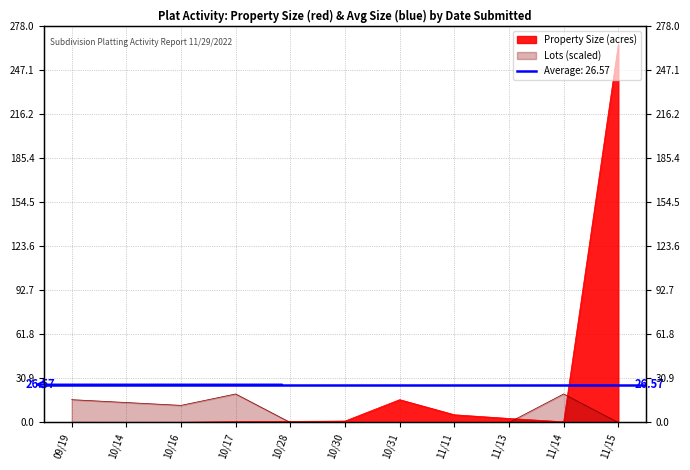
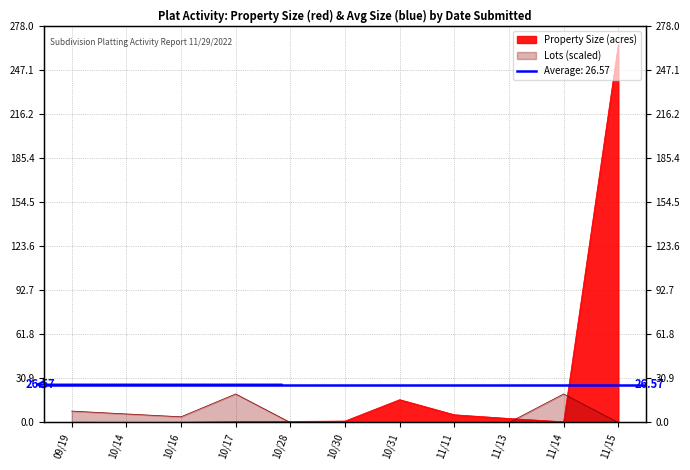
Lots (scaled), 09/19: 16 -> 8
Lots (scaled), 10/14: 14 -> 6
Lots (scaled), 10/16: 12 -> 4
